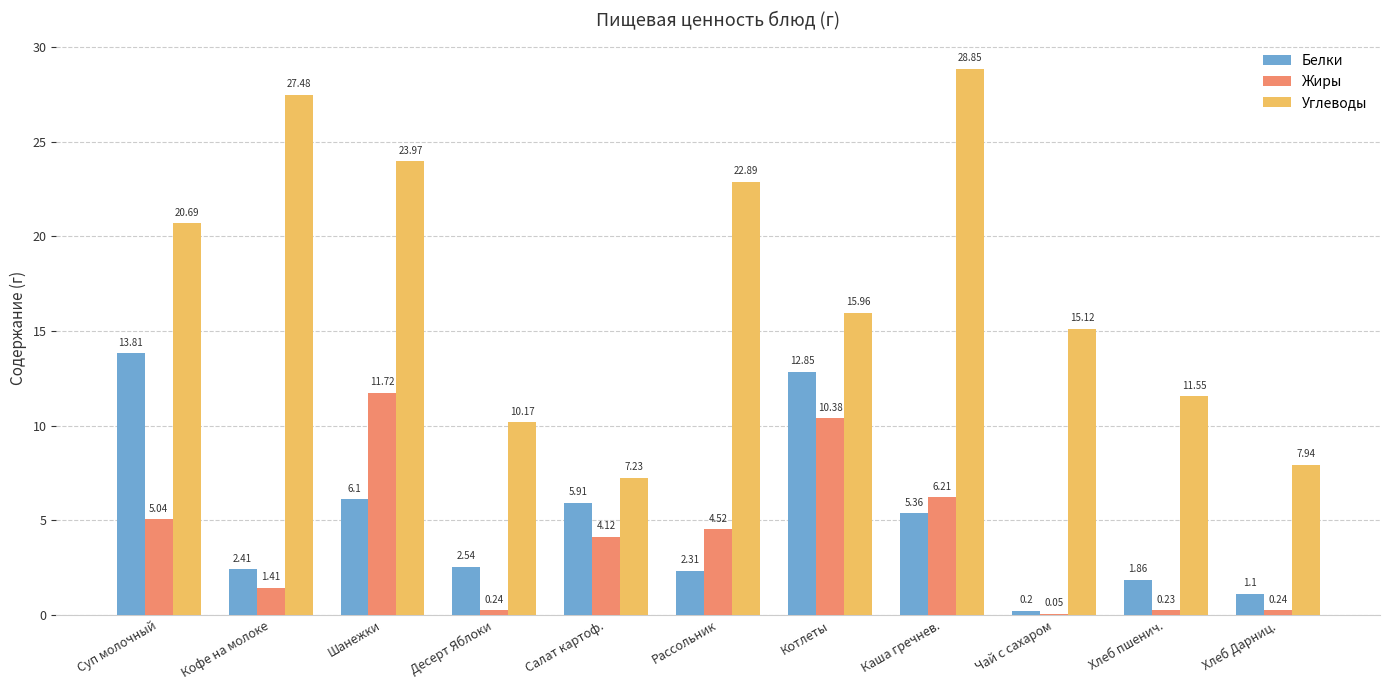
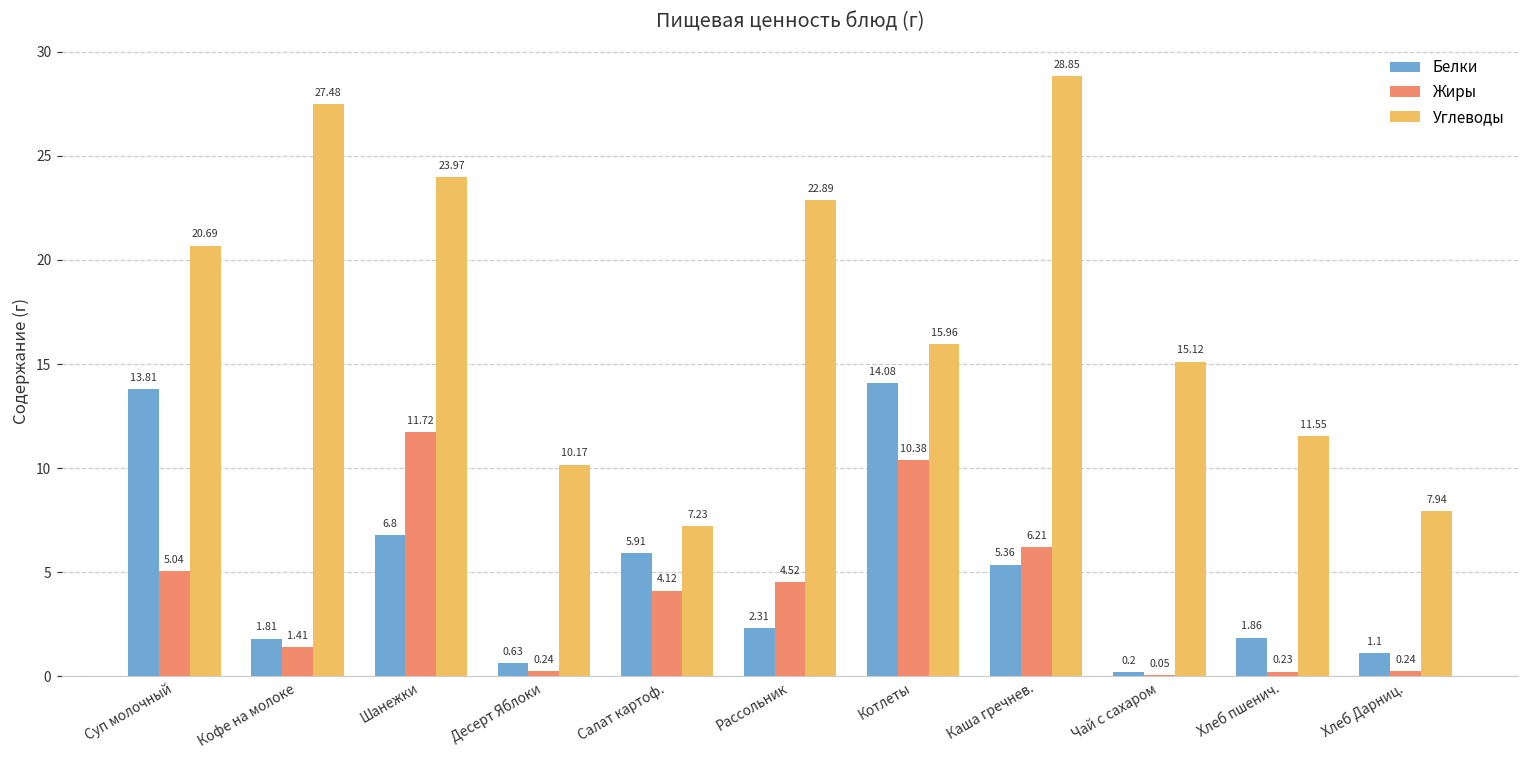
Белки, Кофе на молоке: 2.41 -> 1.81
Белки, Шанежки: 6.1 -> 6.8
Белки, Десерт Яблоки: 2.54 -> 0.63
Белки, Котлеты: 12.85 -> 14.08
